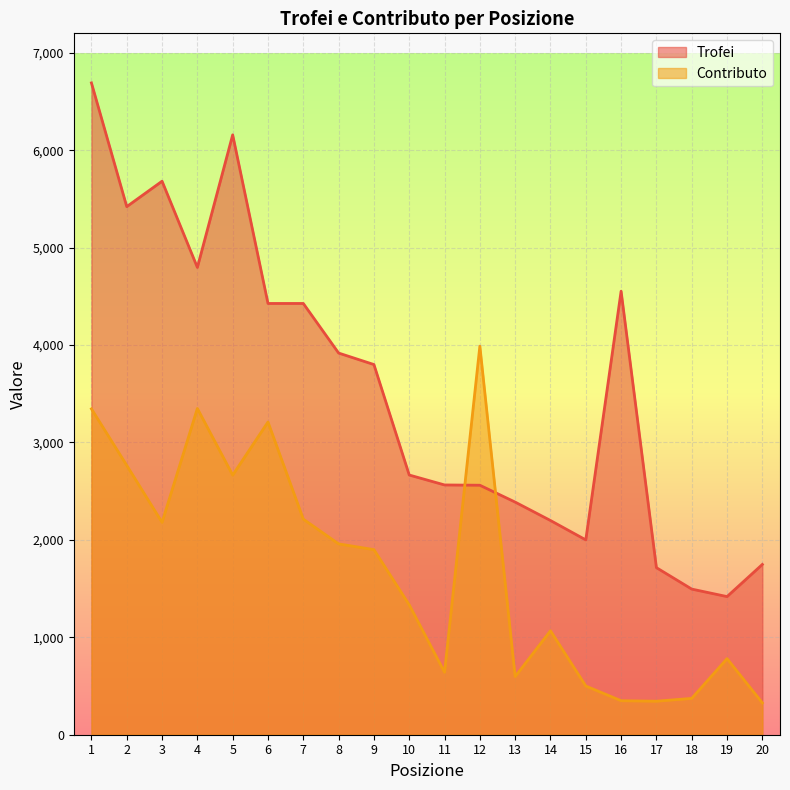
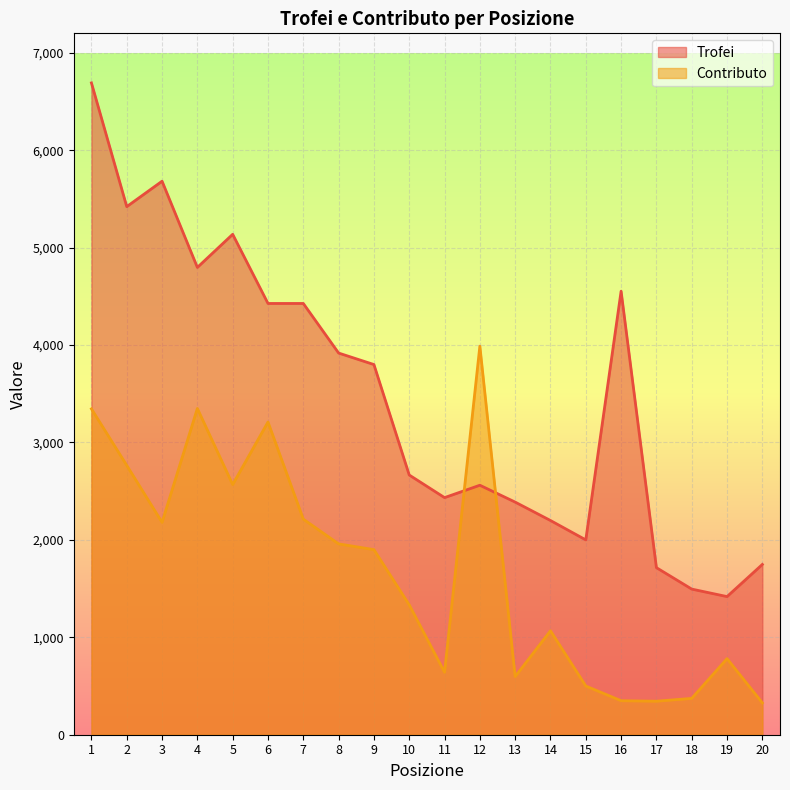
Trofei, 5: 6,200 -> 5,100
Contributo, 5: 2,700 -> 2,600
Trofei, 11: 2,600 -> 2,400
